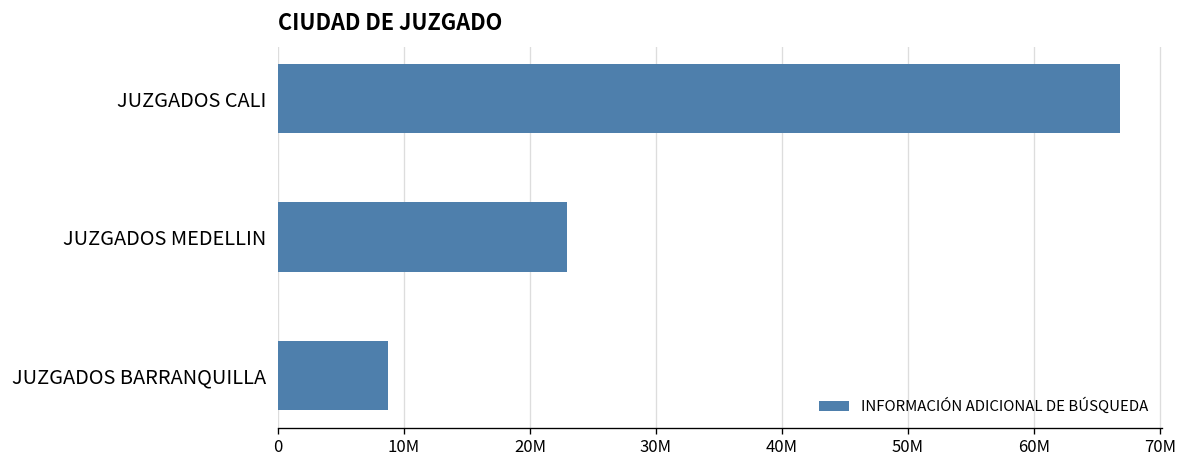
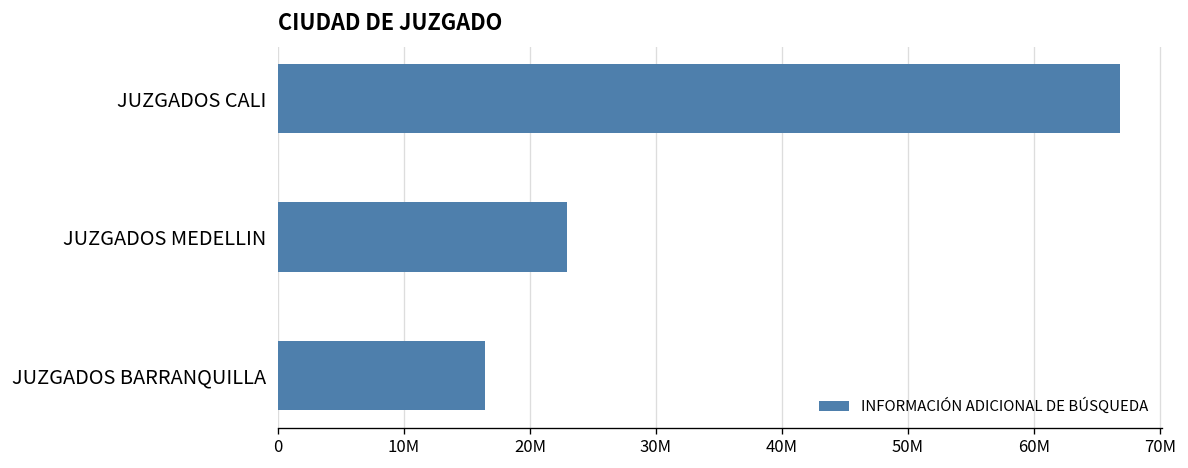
JUZGADOS BARRANQUILLA: 8800000 -> 16400000
